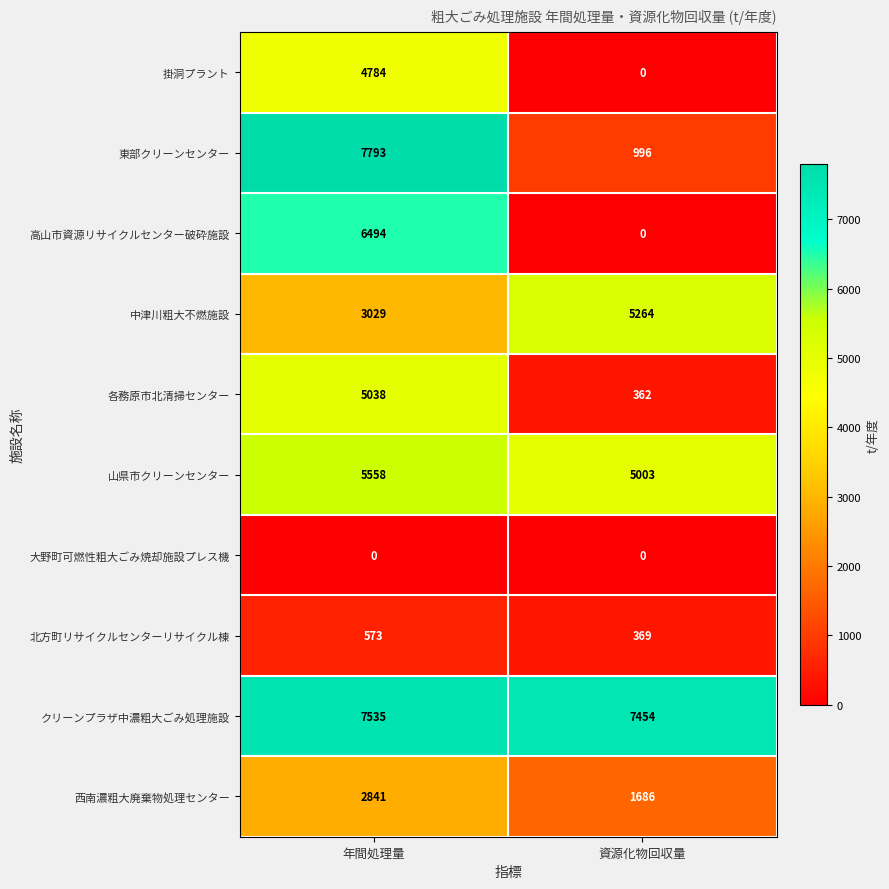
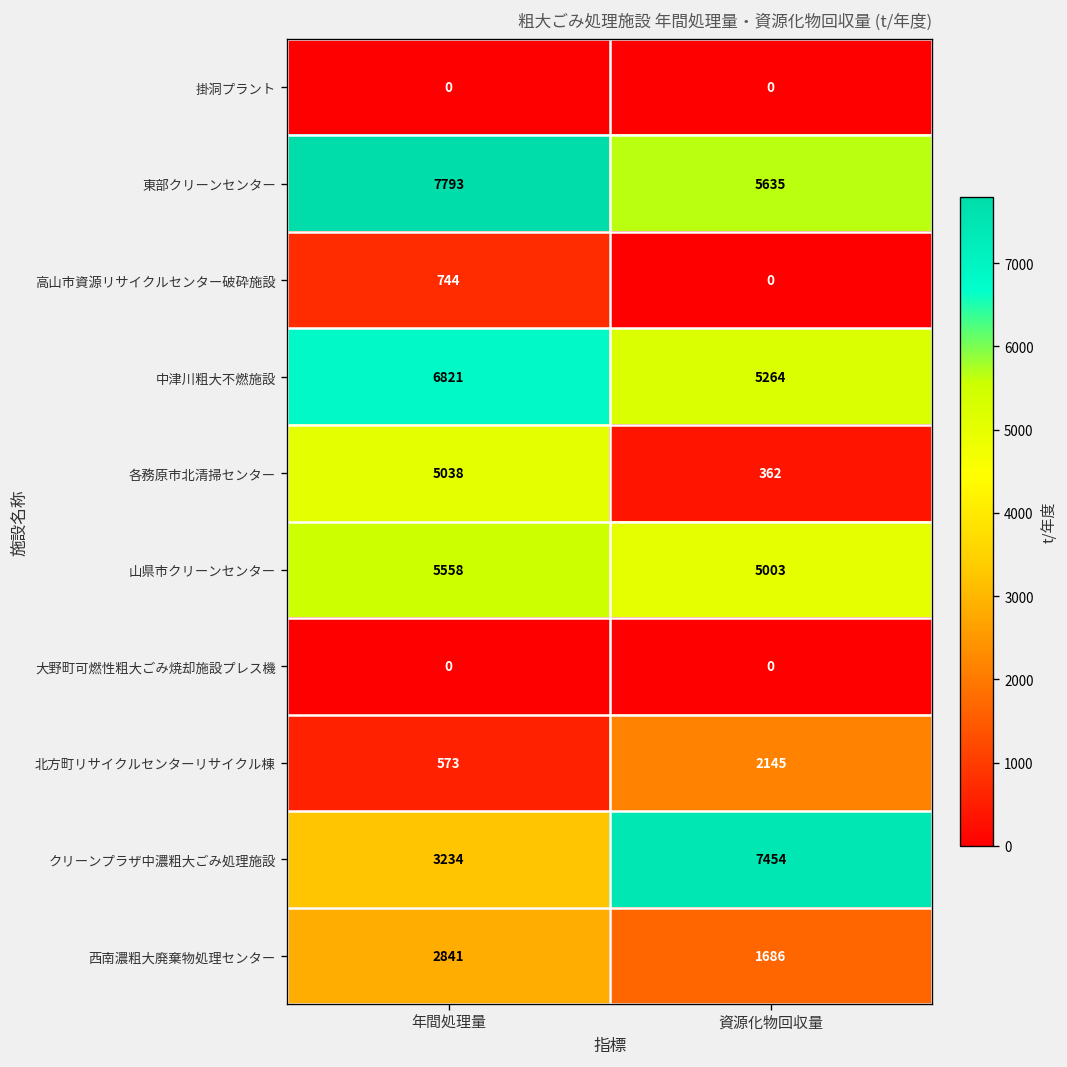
掛洞プラント, 年間処理量: 4784 -> 0
東部クリーンセンター, 資源化物回収量: 996 -> 5635
高山市資源リサイクルセンター破砕施設, 年間処理量: 6494 -> 744
中津川粗大不燃施設, 年間処理量: 3029 -> 6821
北方町リサイクルセンターリサイクル棟, 資源化物回収量: 369 -> 2145
クリーンプラザ中濃粗大ごみ処理施設, 年間処理量: 7535 -> 3234
